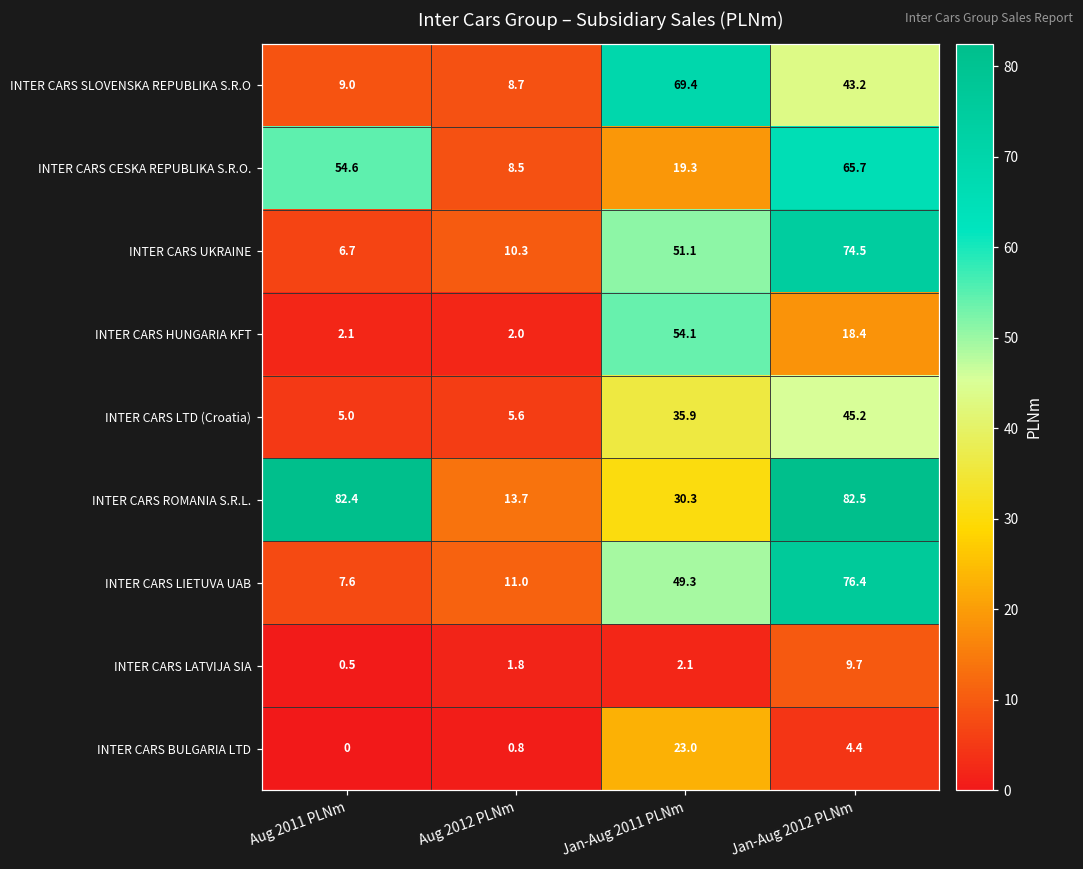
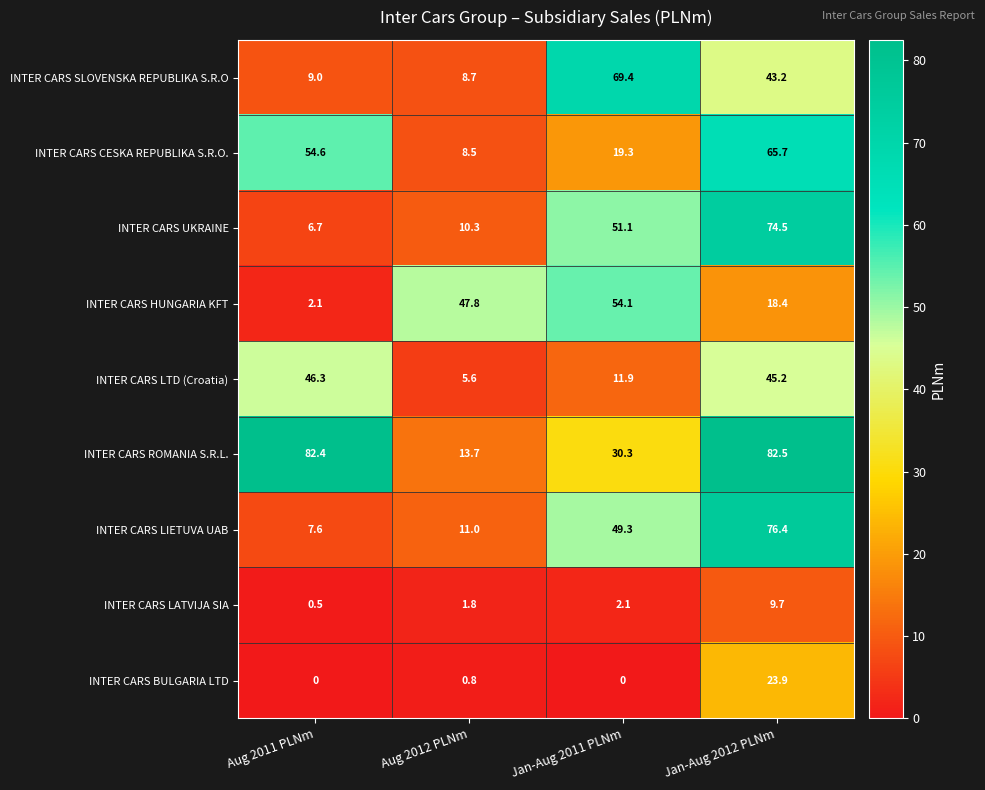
INTER CARS HUNGARIA KFT, Aug 2012 PLNm: 2.0 -> 47.8
INTER CARS LTD (Croatia), Aug 2011 PLNm: 5.0 -> 46.3
INTER CARS LTD (Croatia), Jan-Aug 2011 PLNm: 35.9 -> 11.9
INTER CARS BULGARIA LTD, Jan-Aug 2011 PLNm: 23.0 -> 0
INTER CARS BULGARIA LTD, Jan-Aug 2012 PLNm: 4.4 -> 23.9
